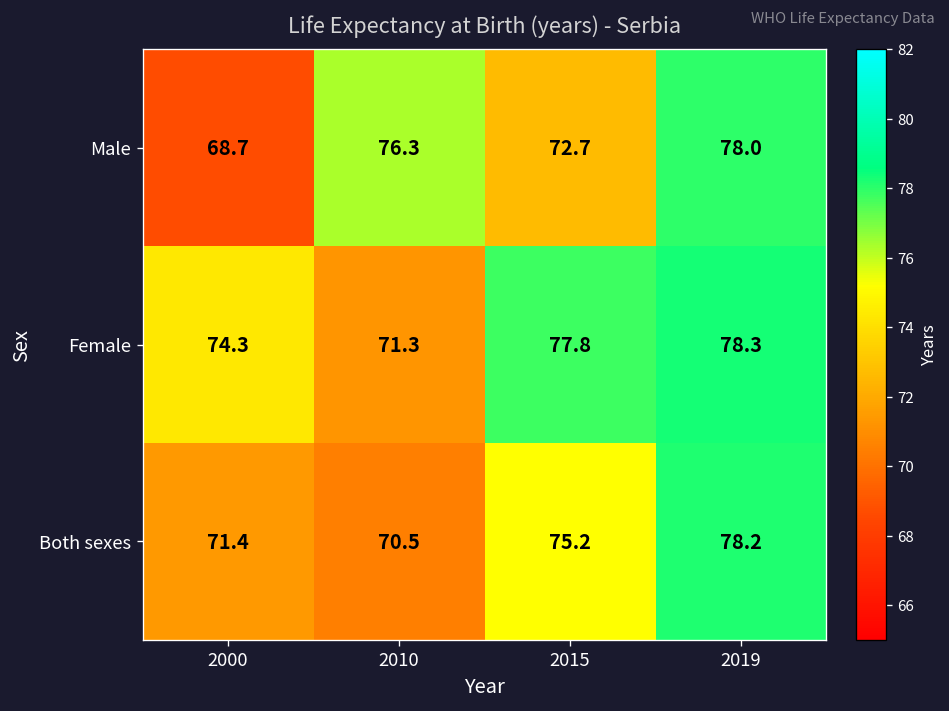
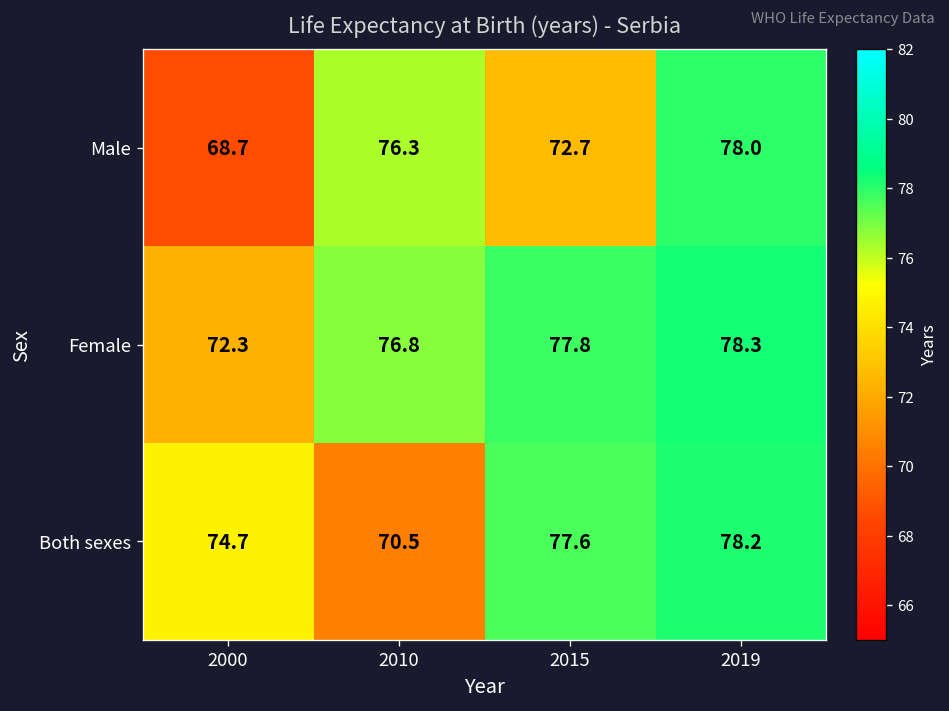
Female, 2000: 74.3 -> 72.3
Female, 2010: 71.3 -> 76.8
Both sexes, 2000: 71.4 -> 74.7
Both sexes, 2015: 75.2 -> 77.6
